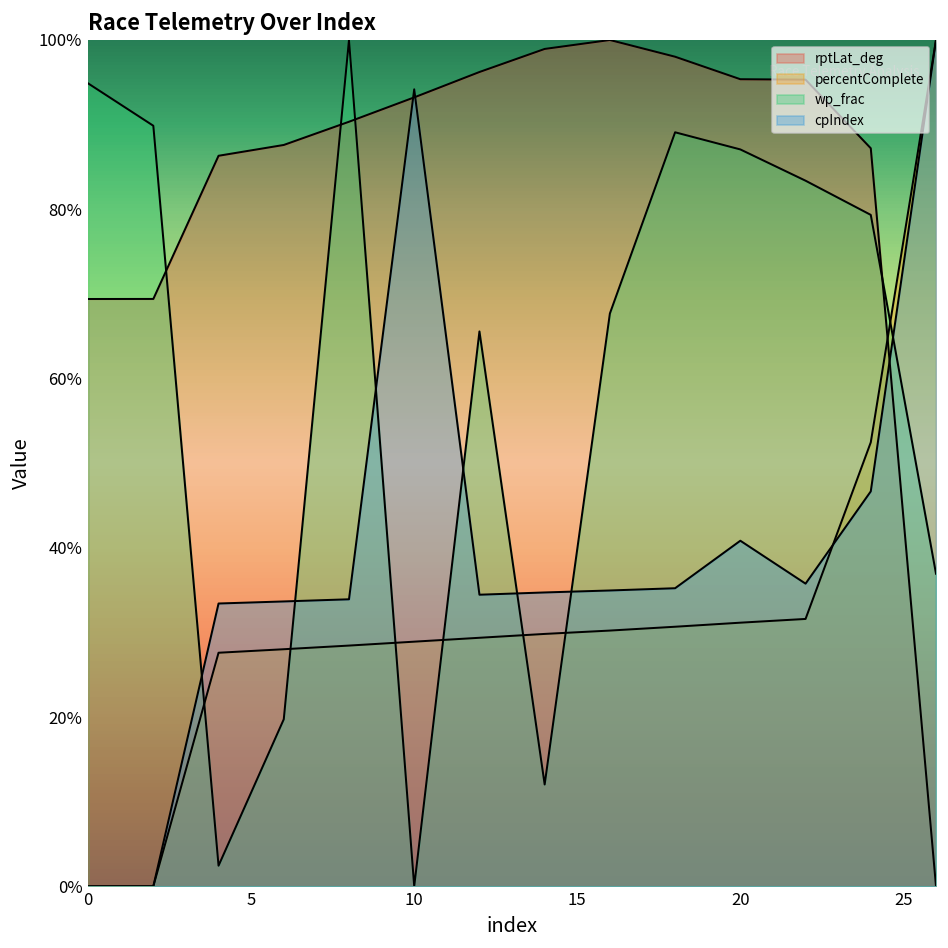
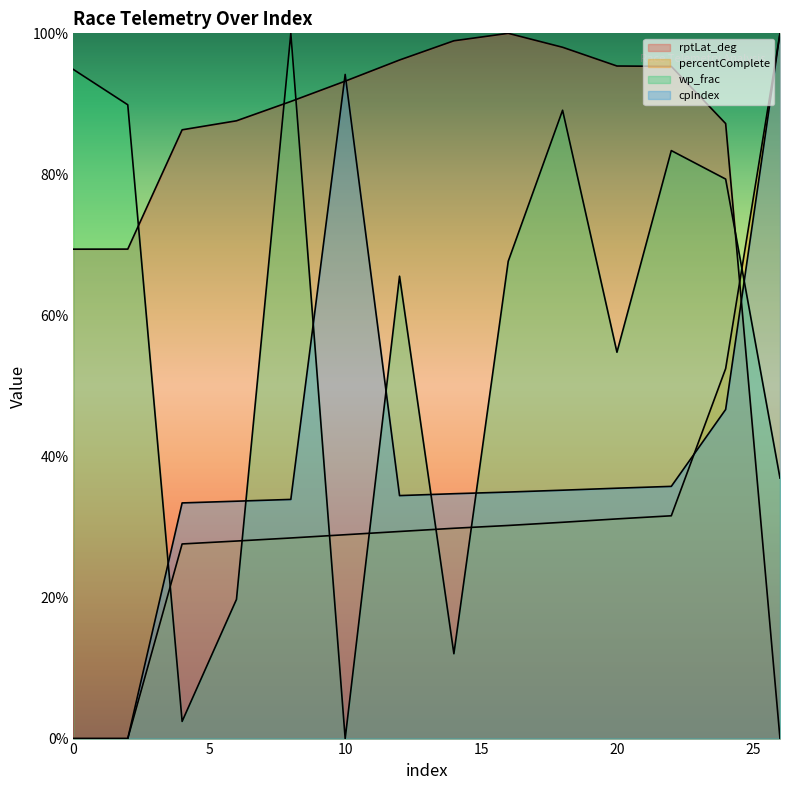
wp_frac, 20: 87% -> 55%
cpIndex, 20: 41% -> 36%
